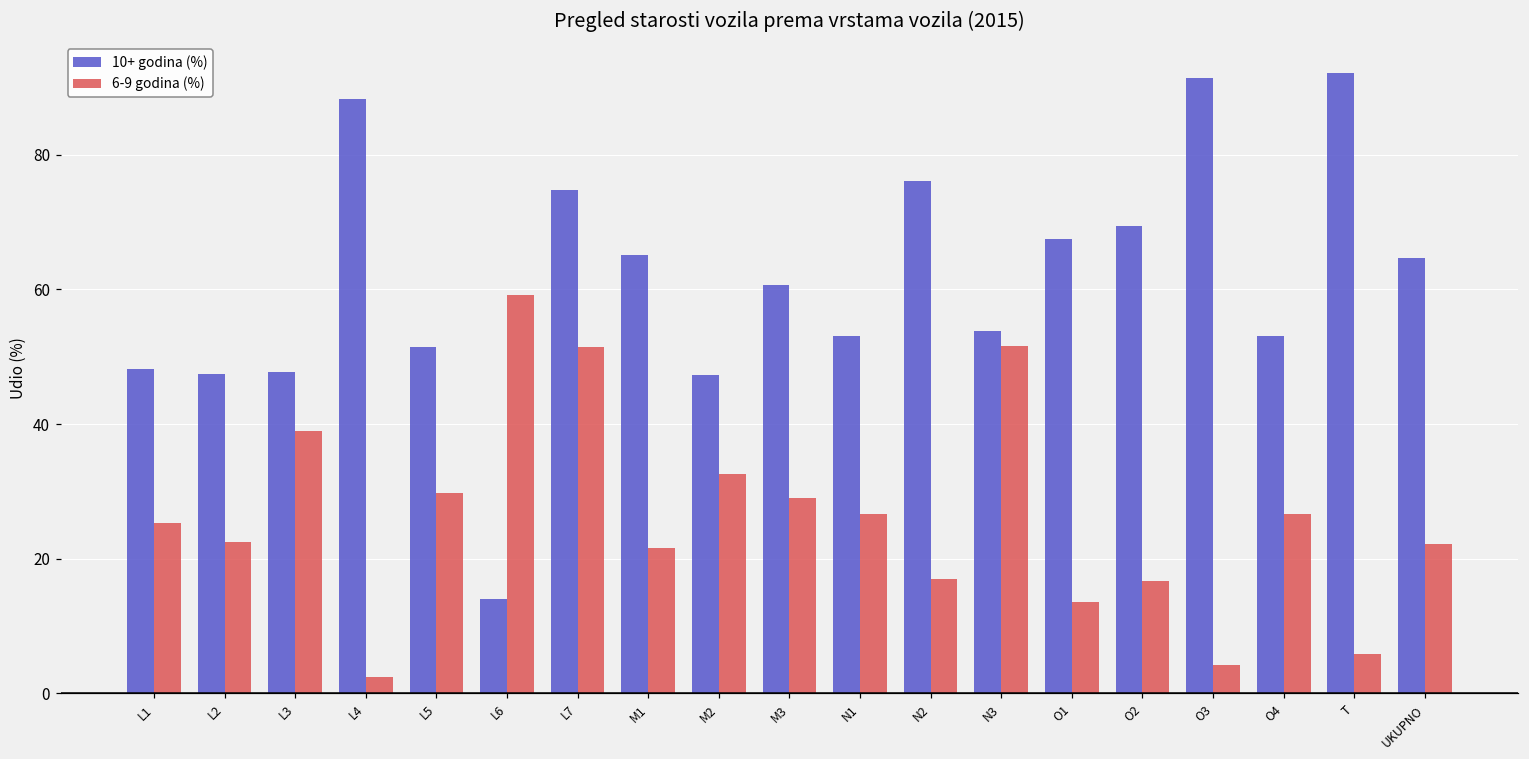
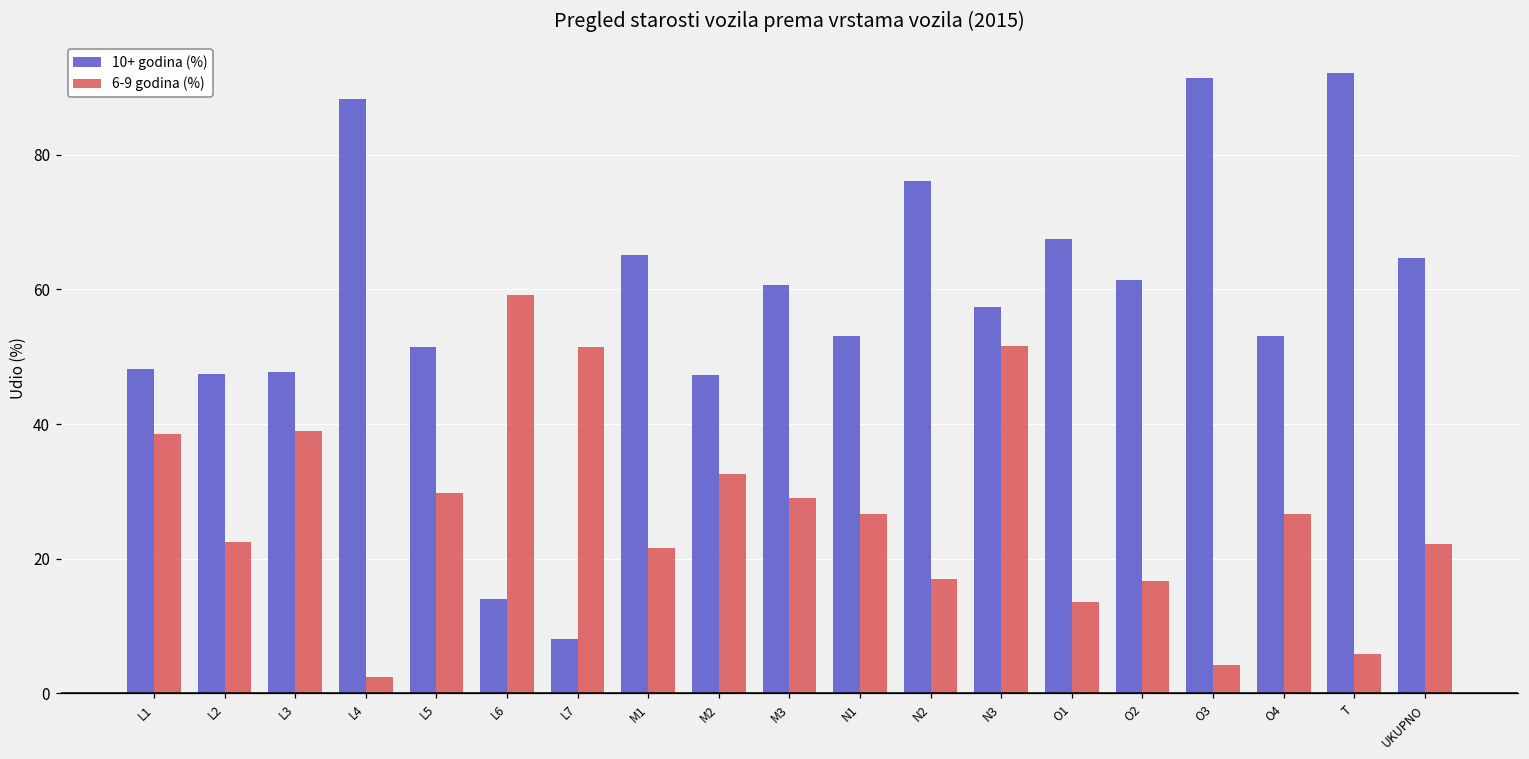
6-9 godina (%), L1: 25 -> 39
10+ godina (%), L7: 75 -> 8
10+ godina (%), N3: 54 -> 57
10+ godina (%), O2: 69 -> 61
